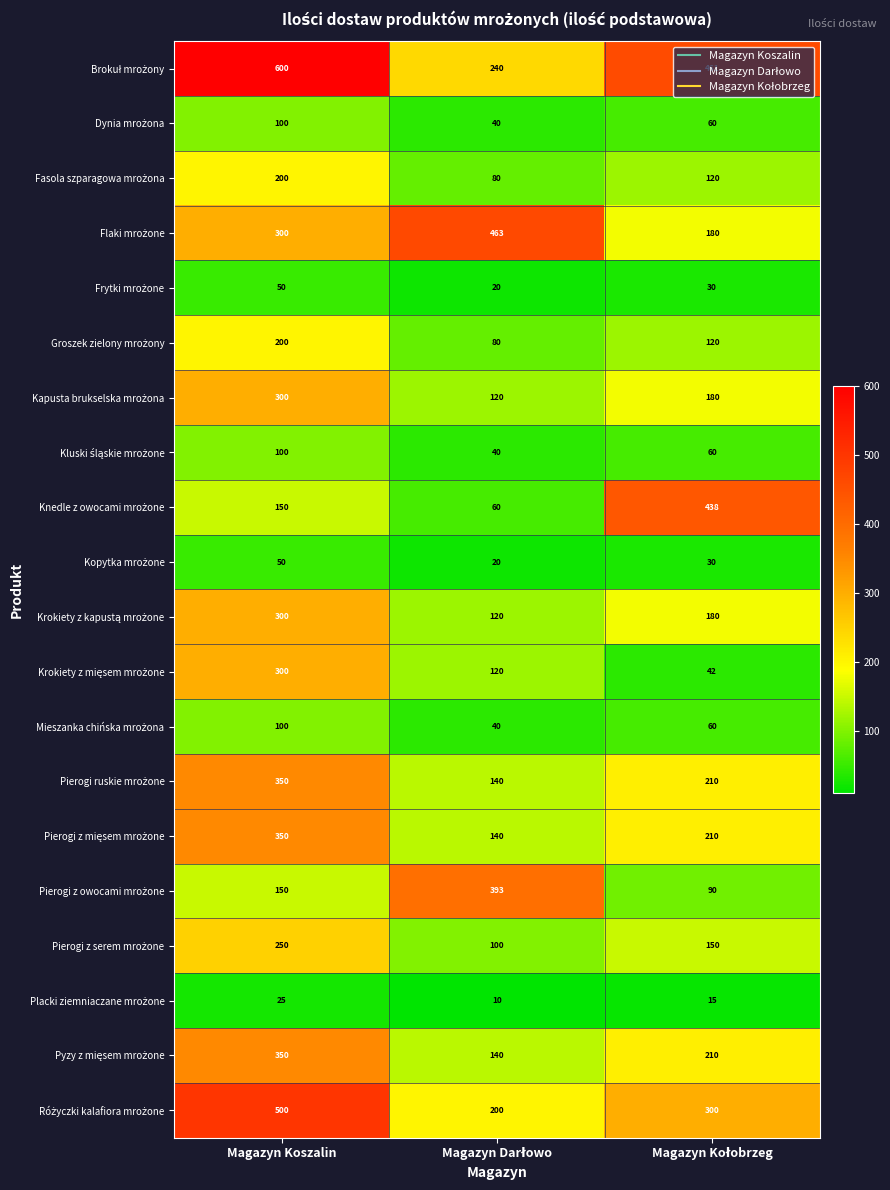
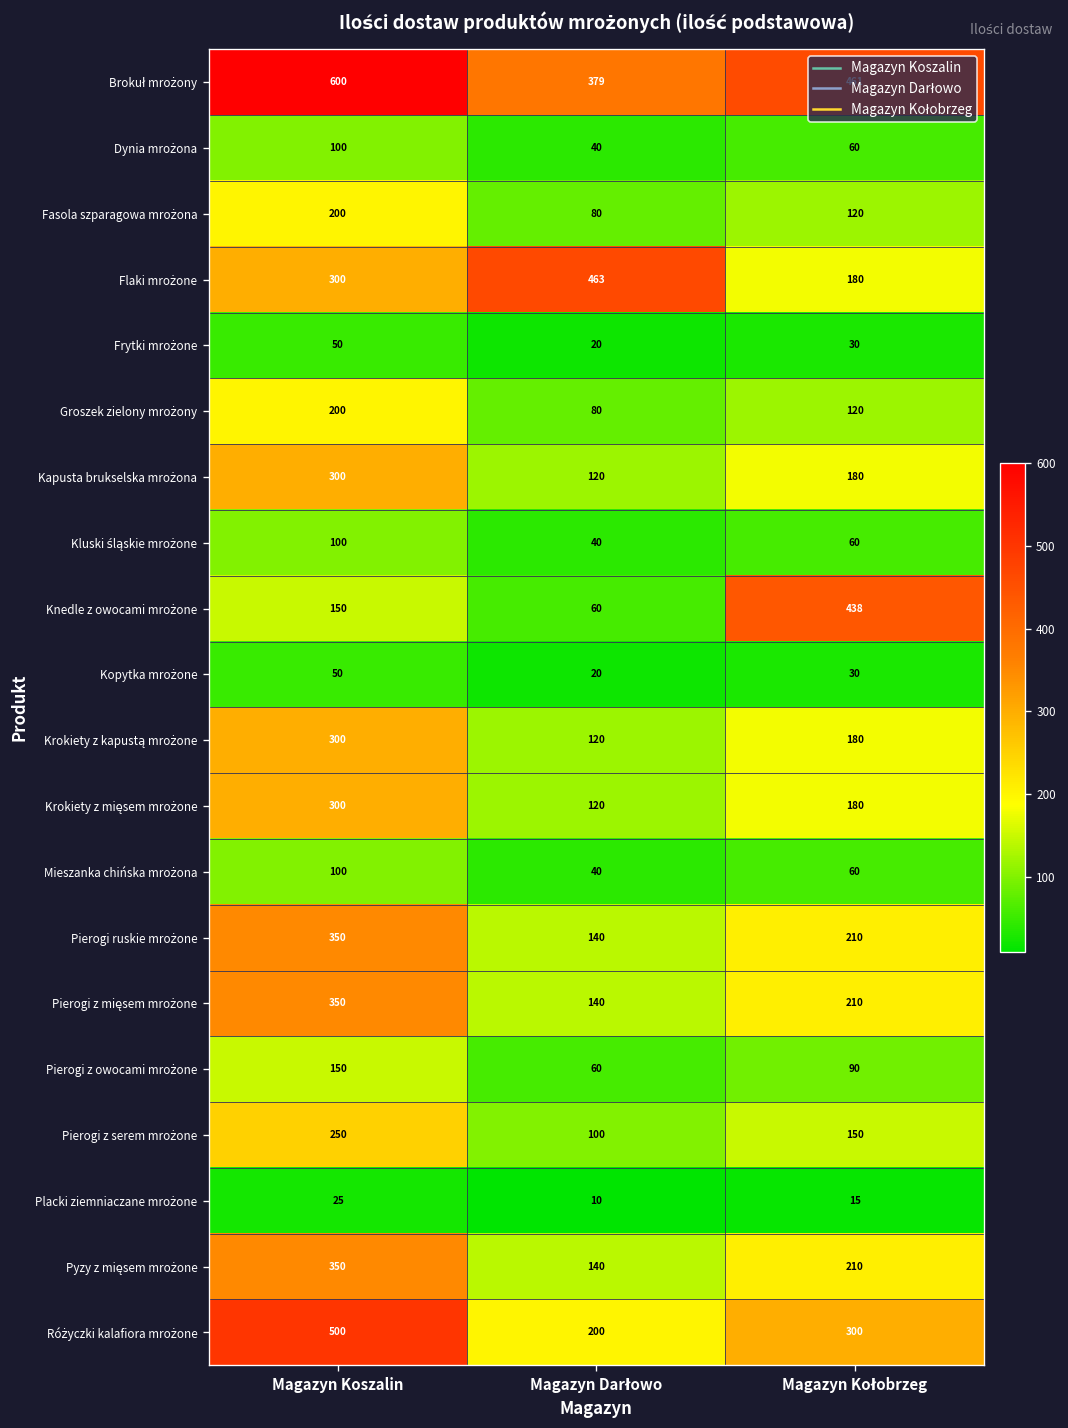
Brokuł mrożony, Magazyn Darłowo: 240 -> 379
Krokiety z mięsem mrożone, Magazyn Kołobrzeg: 42 -> 180
Pierogi z owocami mrożone, Magazyn Darłowo: 393 -> 60
